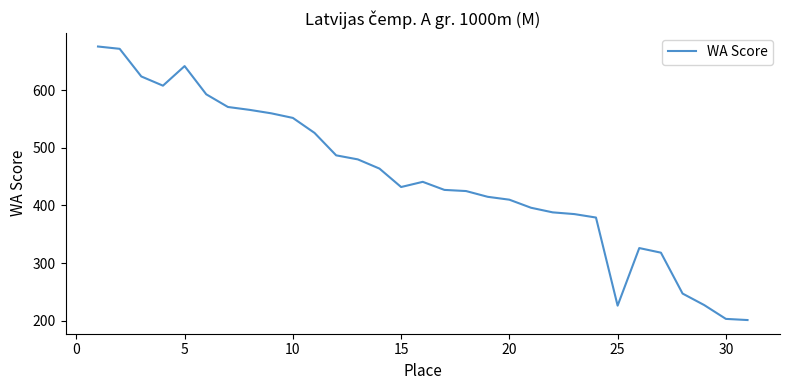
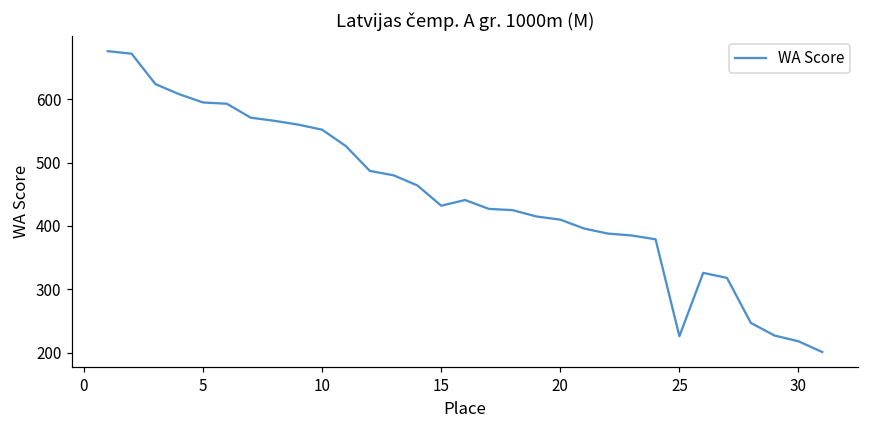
5: 640 -> 600
30: 200 -> 220
